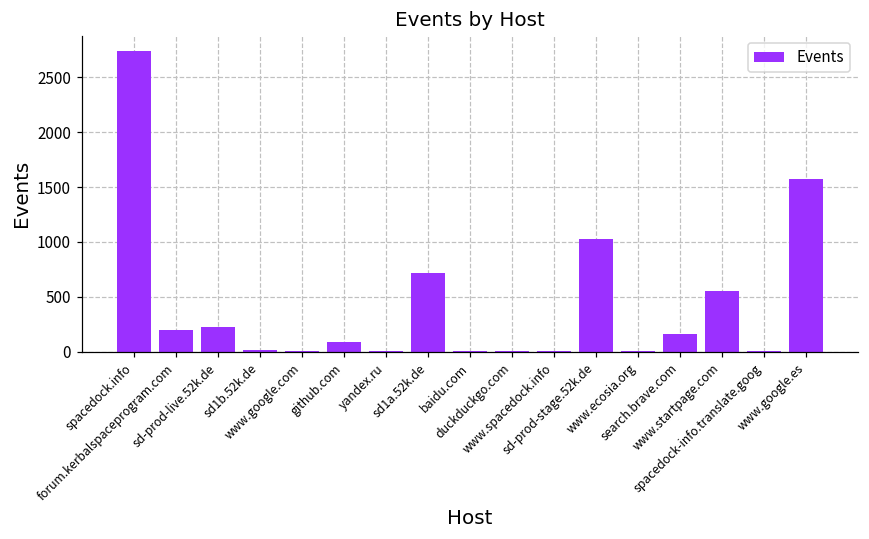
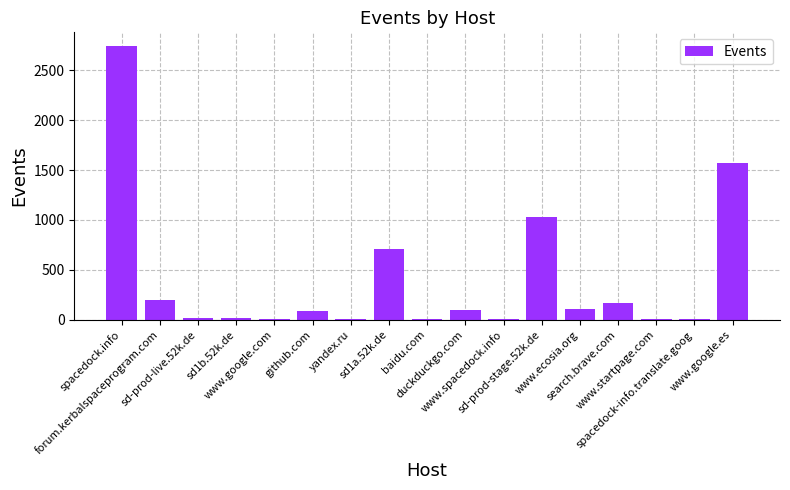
sd-prod-live.52k.de: 200 -> 0
duckduckgo.com: 0 -> 100
www.ecosia.org: 0 -> 100
www.startpage.com: 600 -> 0
